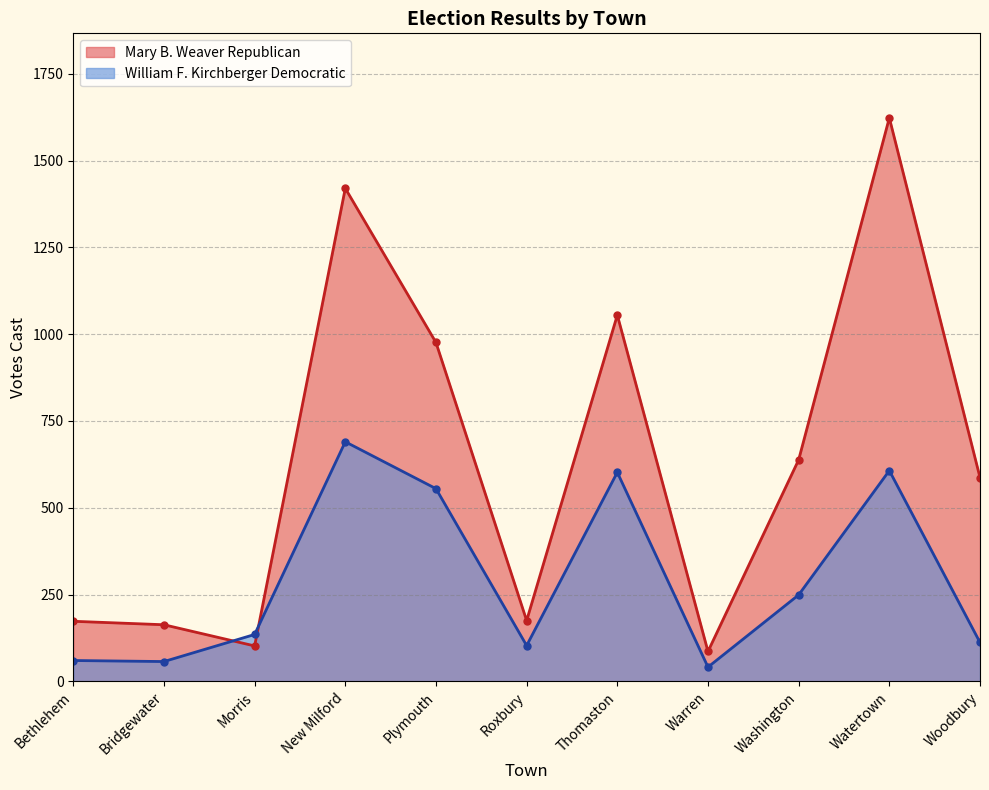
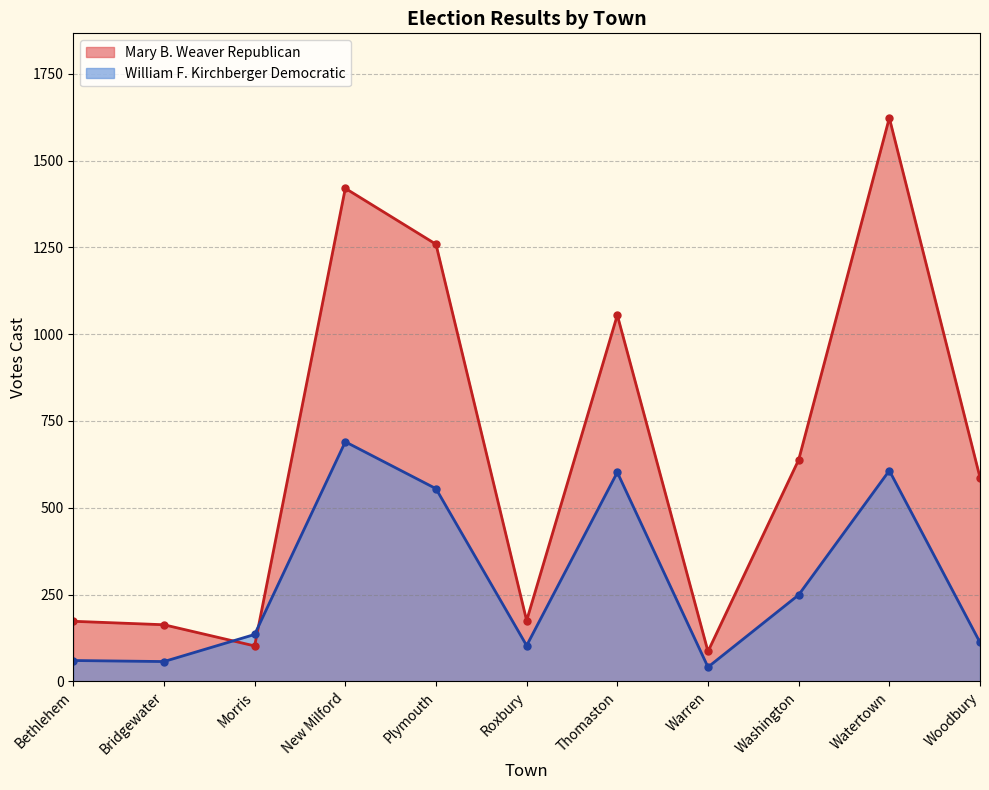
Mary B. Weaver Republican, Plymouth: 980 -> 1260
